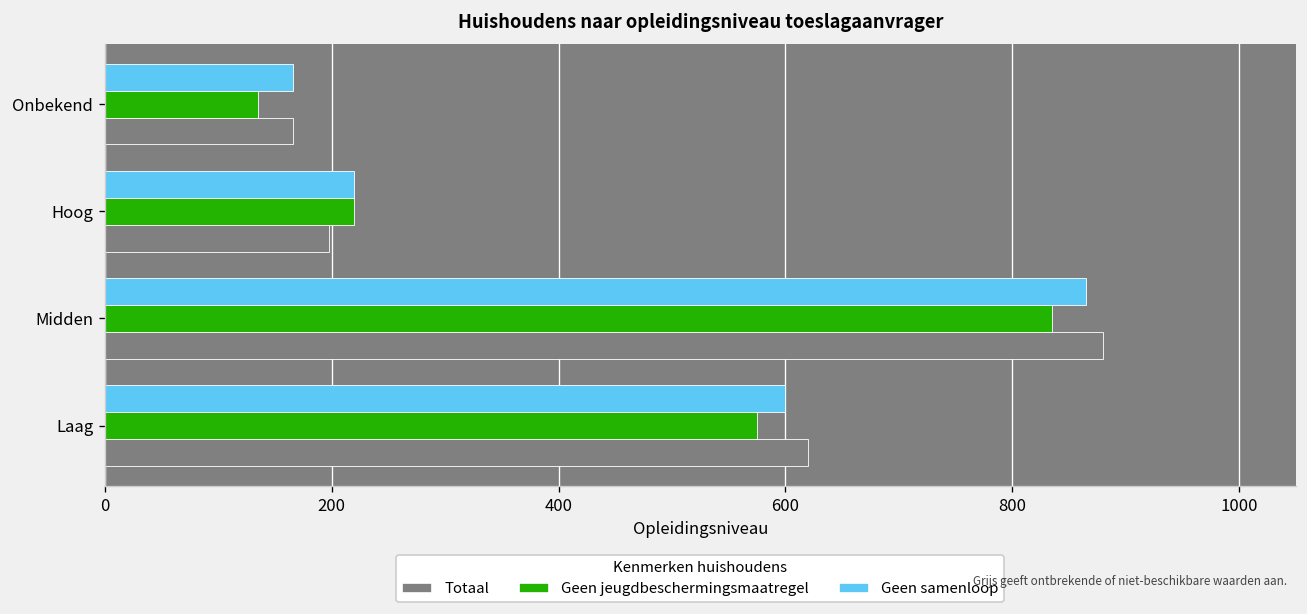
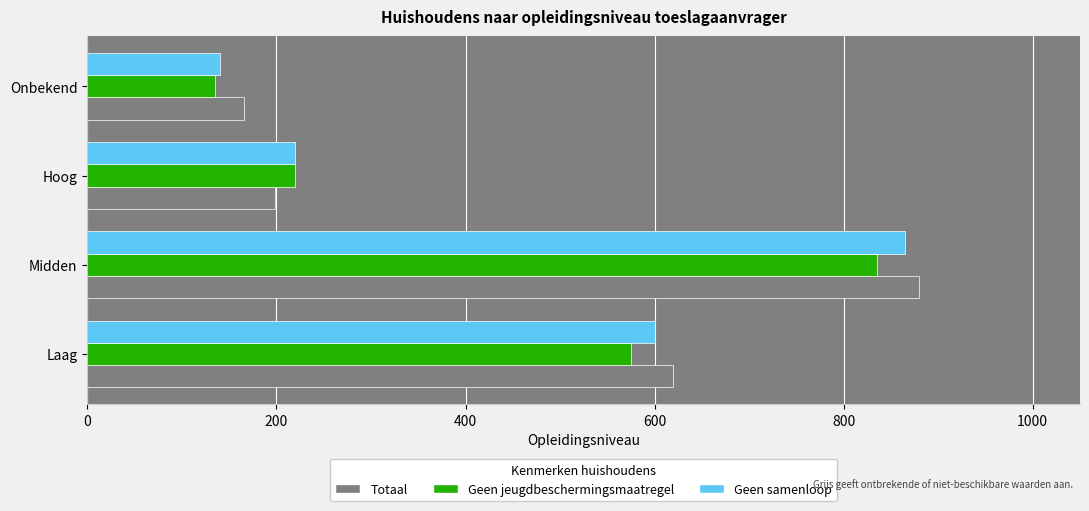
Geen samenloop, Onbekend: 170 -> 140
